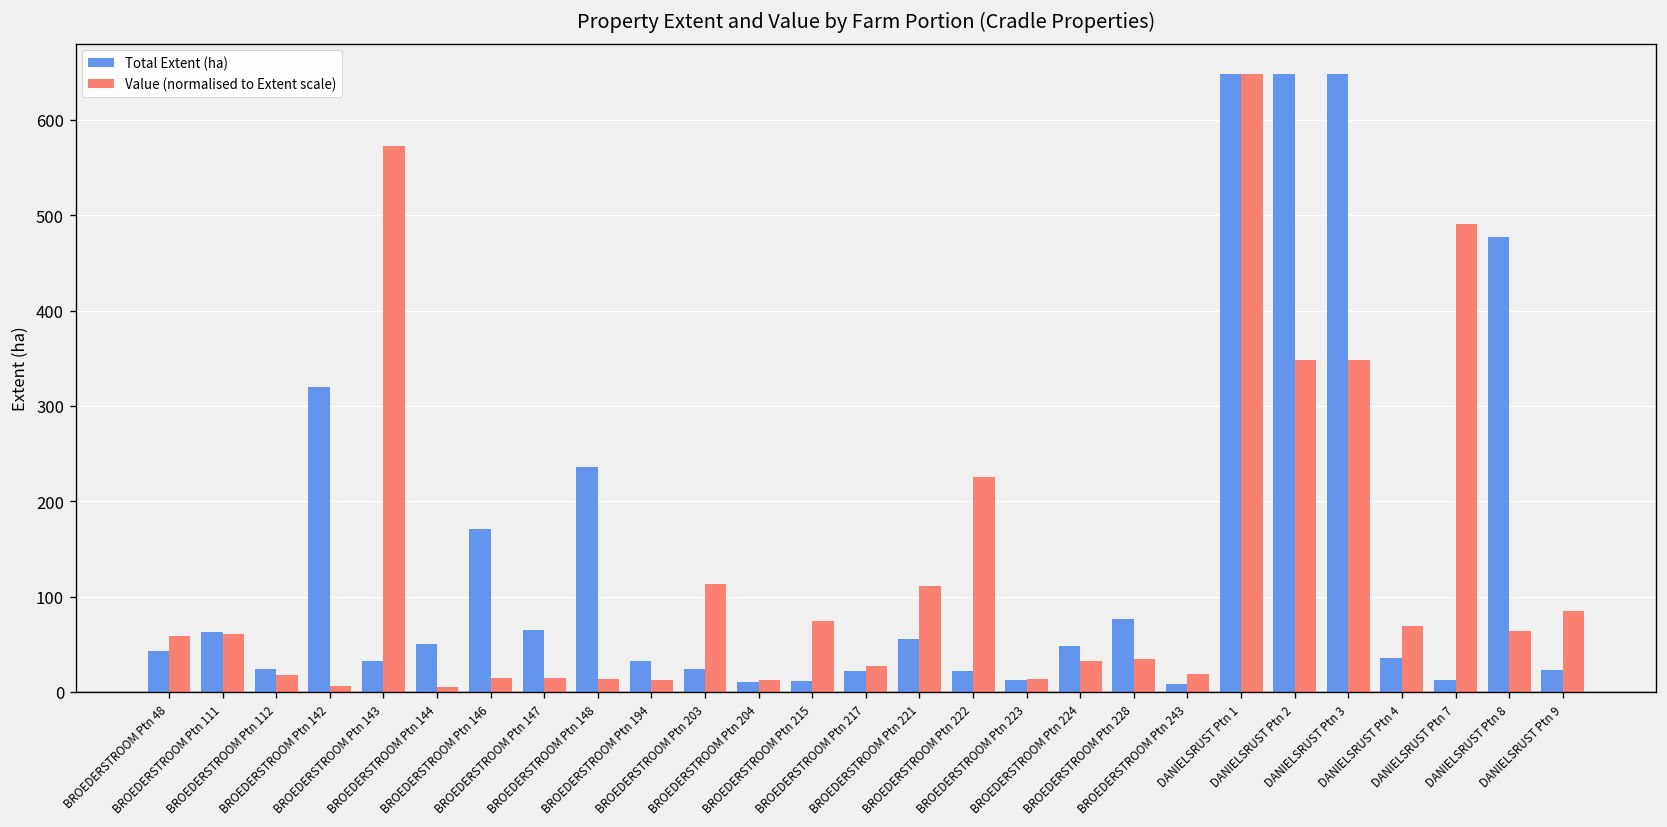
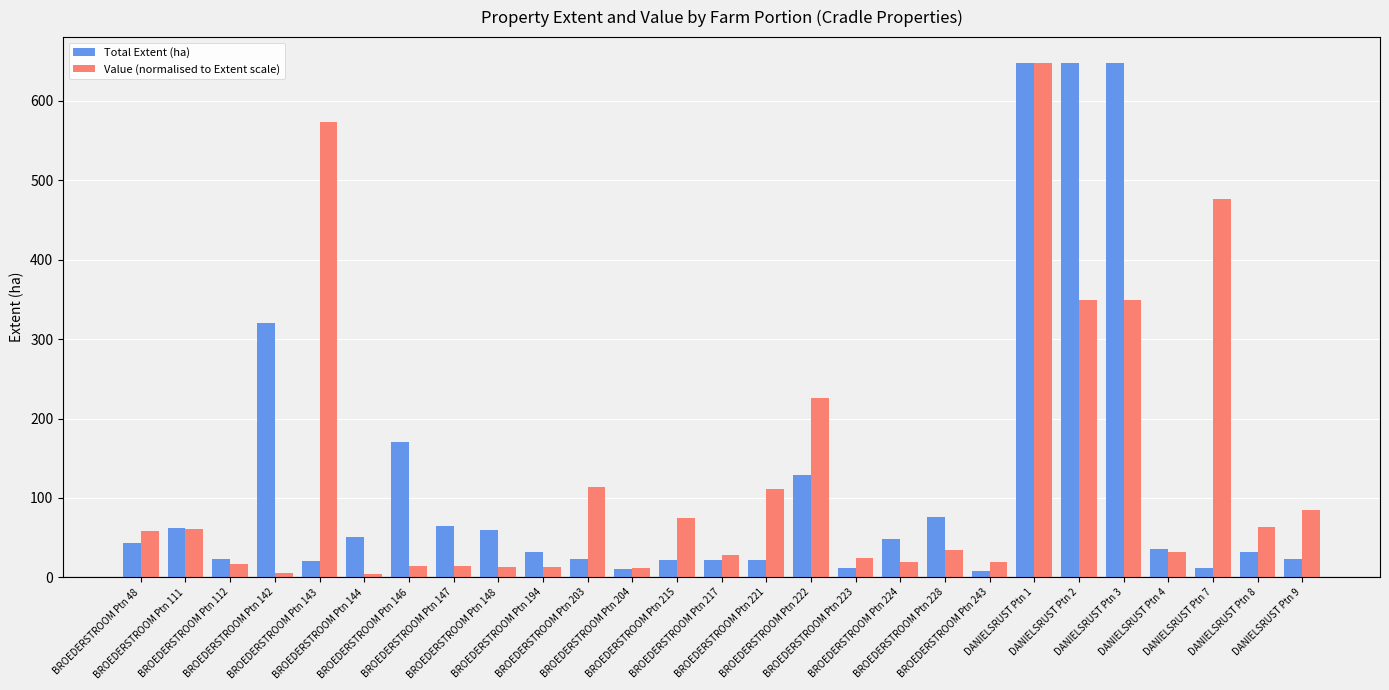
Total Extent (ha), BROEDERSTROOM Ptn 143: 30 -> 20
Total Extent (ha), BROEDERSTROOM Ptn 148: 240 -> 60
Total Extent (ha), BROEDERSTROOM Ptn 215: 10 -> 20
Total Extent (ha), BROEDERSTROOM Ptn 221: 60 -> 20
Total Extent (ha), BROEDERSTROOM Ptn 222: 20 -> 130
Value (normalised to Extent scale), BROEDERSTROOM Ptn 223: 10 -> 20
Value (normalised to Extent scale), BROEDERSTROOM Ptn 224: 30 -> 20
Value (normalised to Extent scale), DANIELSRUST Ptn 4: 70 -> 30
Value (normalised to Extent scale), DANIELSRUST Ptn 7: 490 -> 480
Total Extent (ha), DANIELSRUST Ptn 8: 480 -> 30
